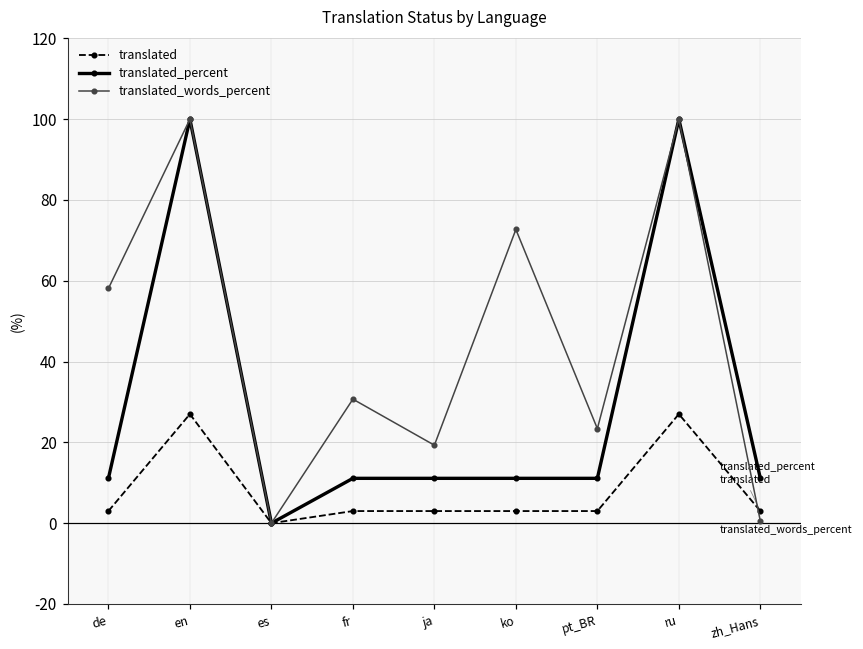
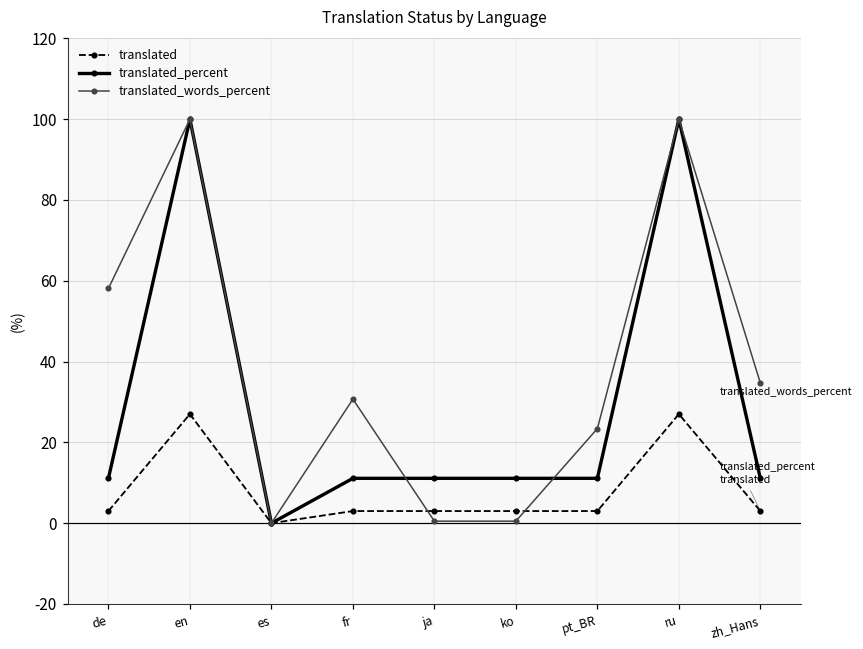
translated_words_percent, ja: 19 -> 1
translated_words_percent, ko: 73 -> 1
translated_words_percent, zh_Hans: 1 -> 35
